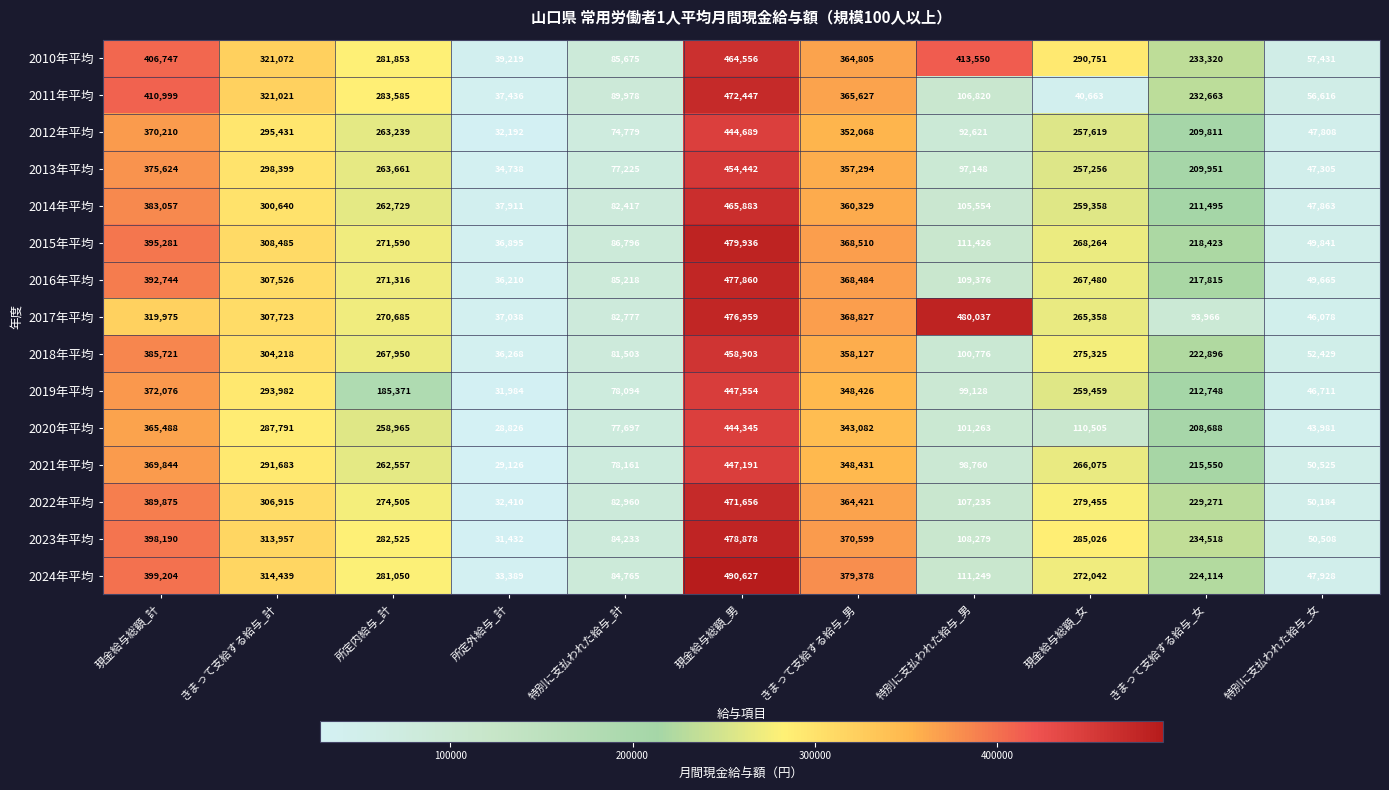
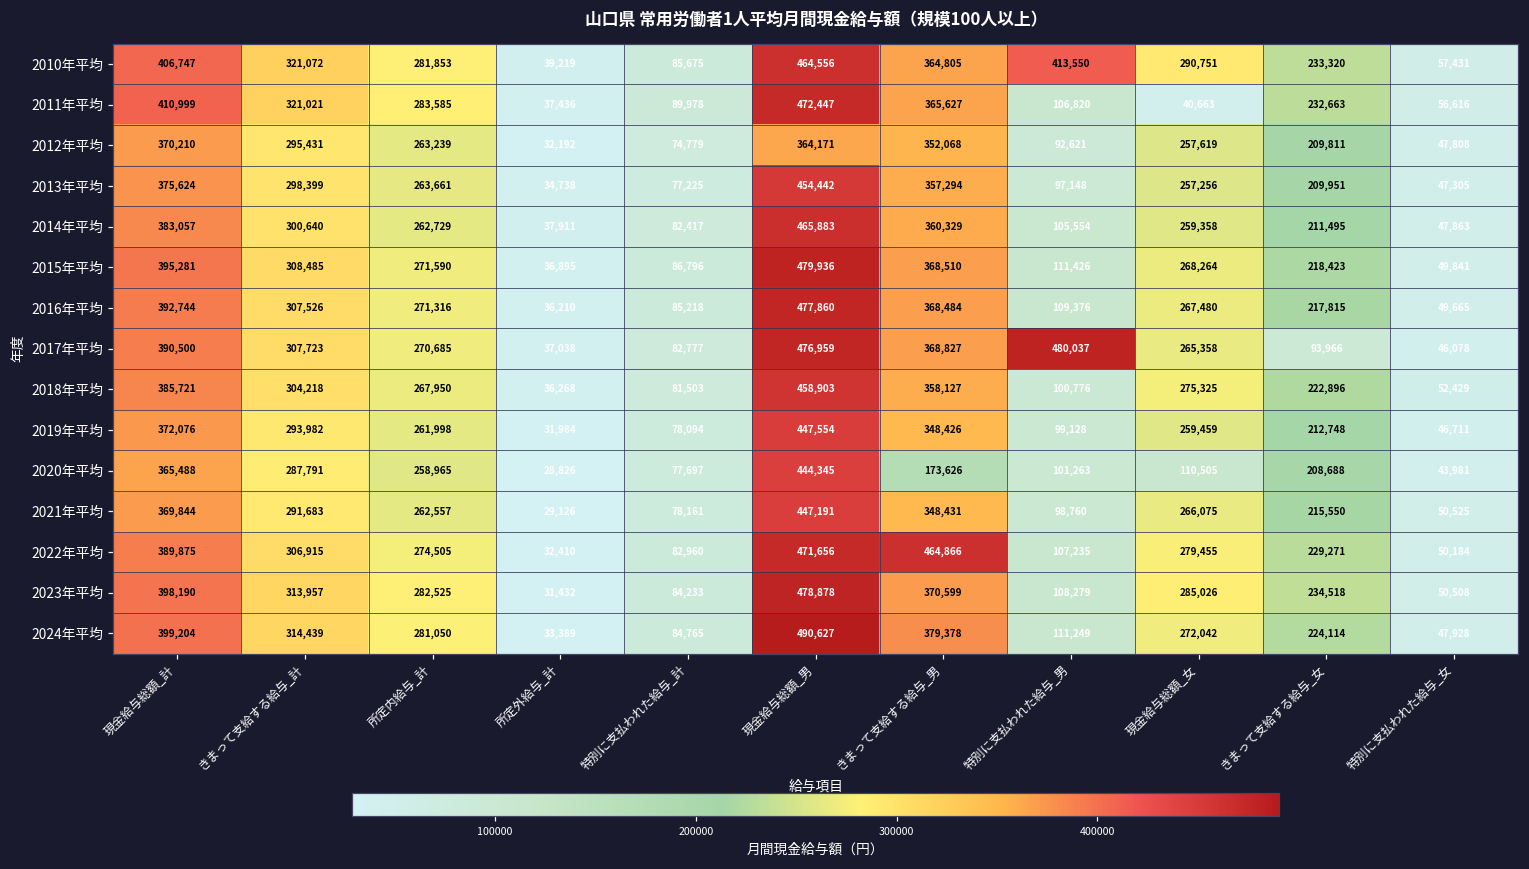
2012年平均, 現金給与総額_男: 444,689 -> 364,171
2017年平均, 現金給与総額_計: 319,975 -> 390,500
2019年平均, 所定内給与_計: 185,371 -> 261,998
2020年平均, きまって支給する給与_男: 343,082 -> 173,626
2022年平均, きまって支給する給与_男: 364,421 -> 464,866
